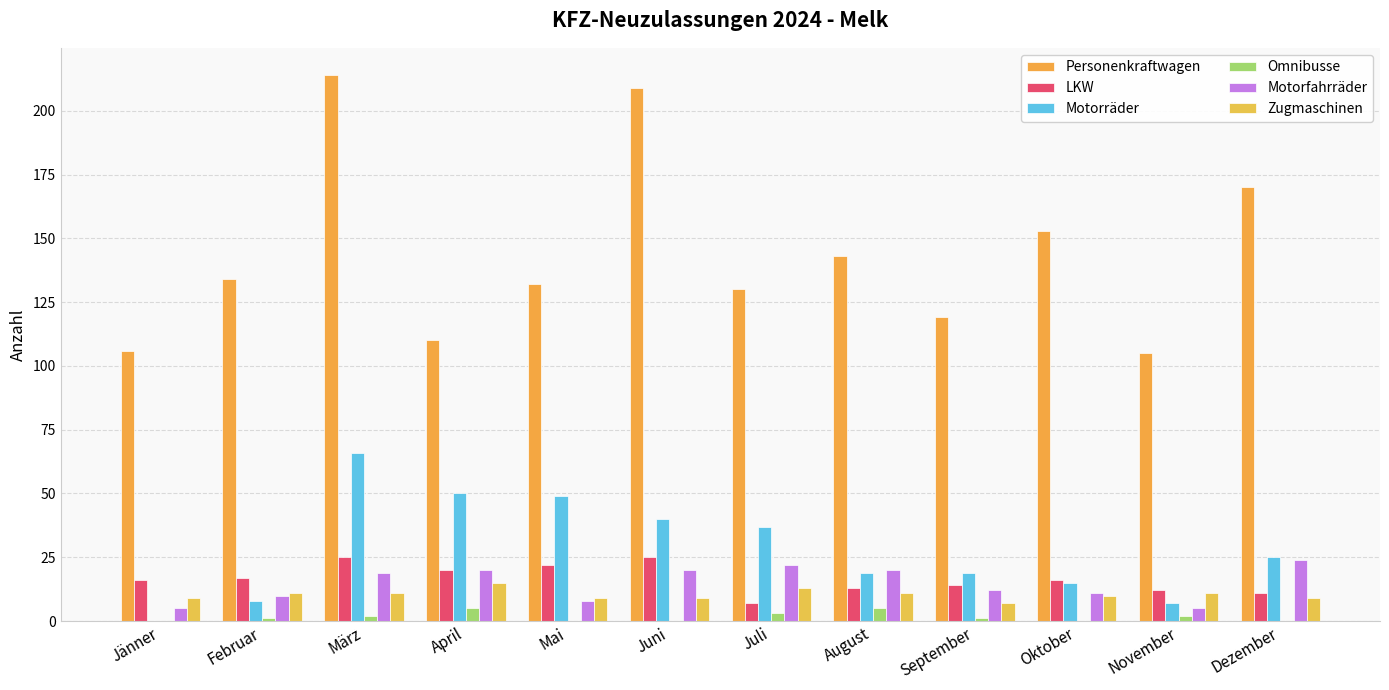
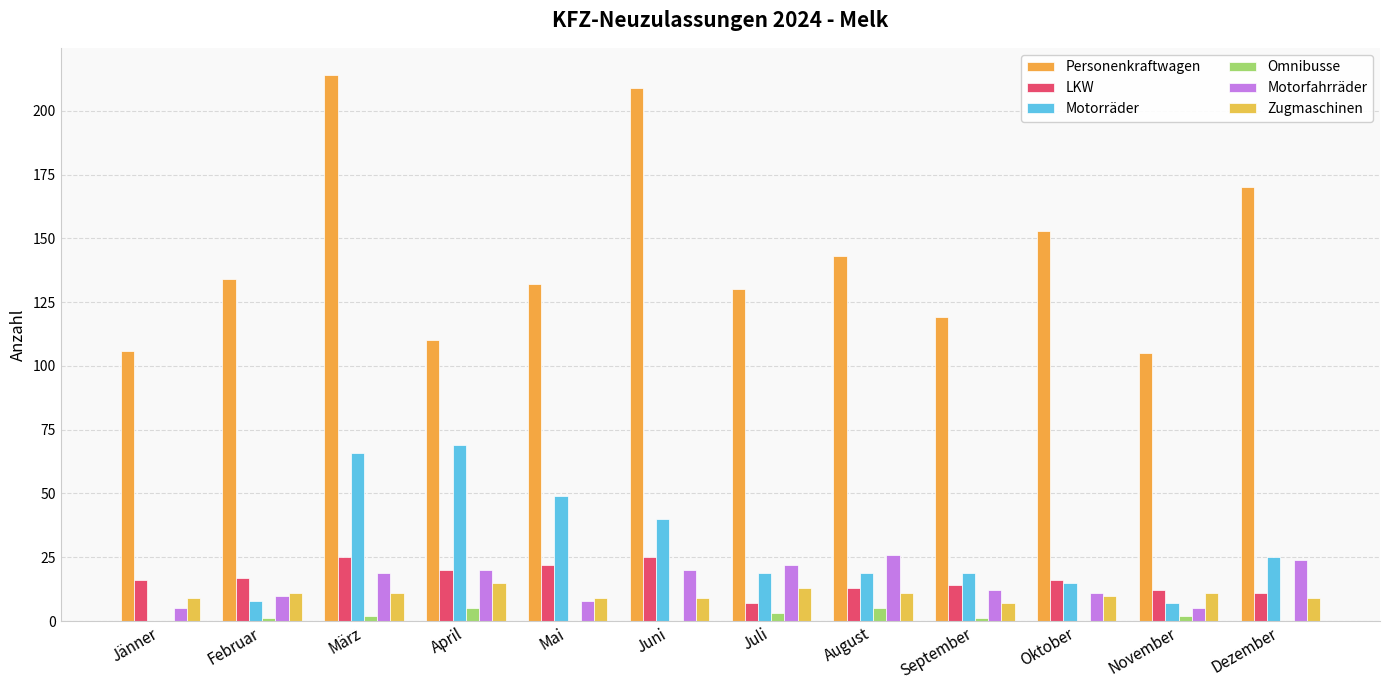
Motorräder, April: 50 -> 69
Motorräder, Juli: 37 -> 19
Motorfahrräder, August: 20 -> 26
